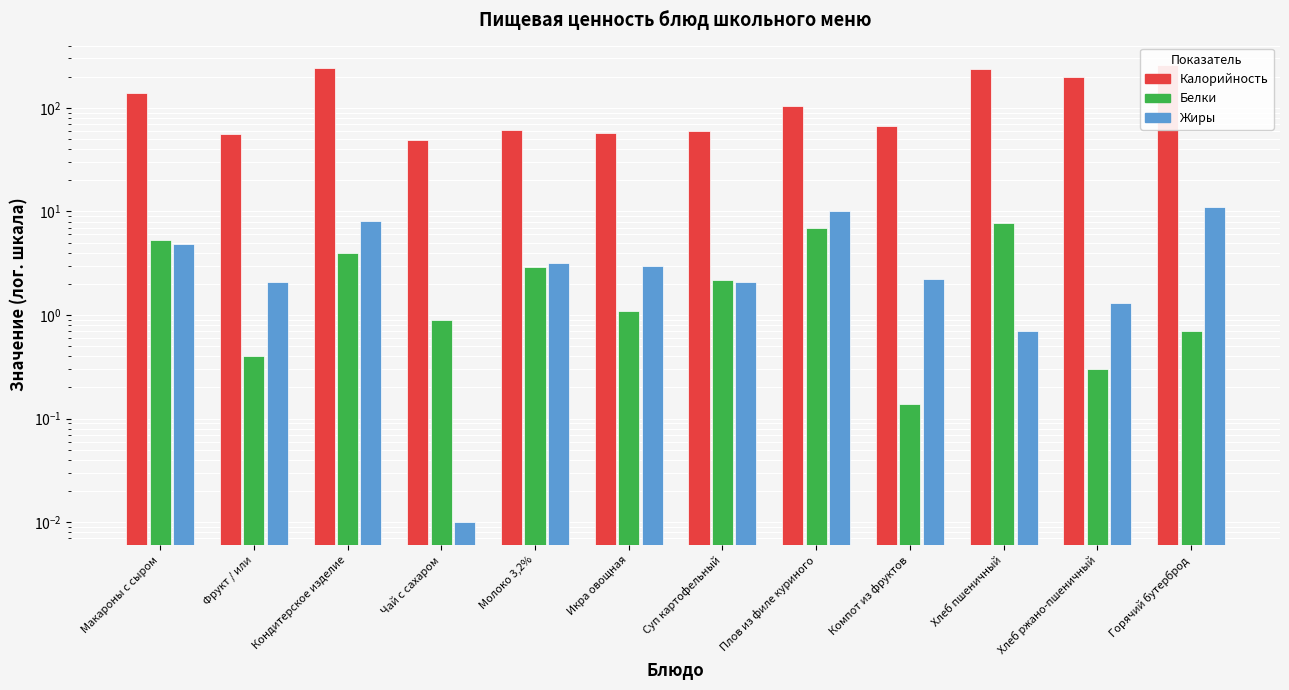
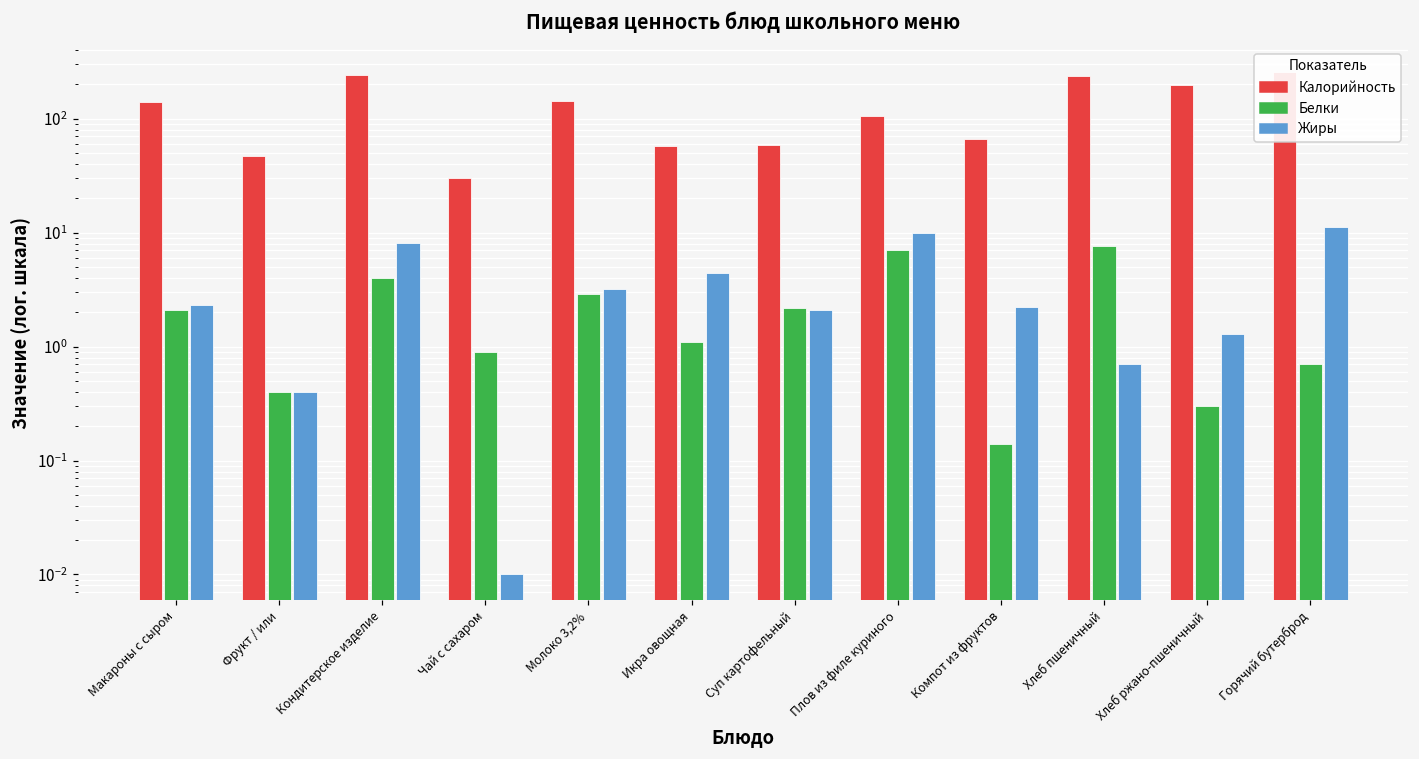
Белки, Макароны с сыром: 5 -> 2.1
Жиры, Макароны с сыром: 5 -> 2.3
Калорийность, Фрукт / или: 60 -> 50
Жиры, Фрукт / или: 2.1 -> 0.4
Калорийность, Чай с сахаром: 50 -> 30
Калорийность, Молоко 3,2%: 60 -> 140
Жиры, Икра овощная: 3.0 -> 4.4
